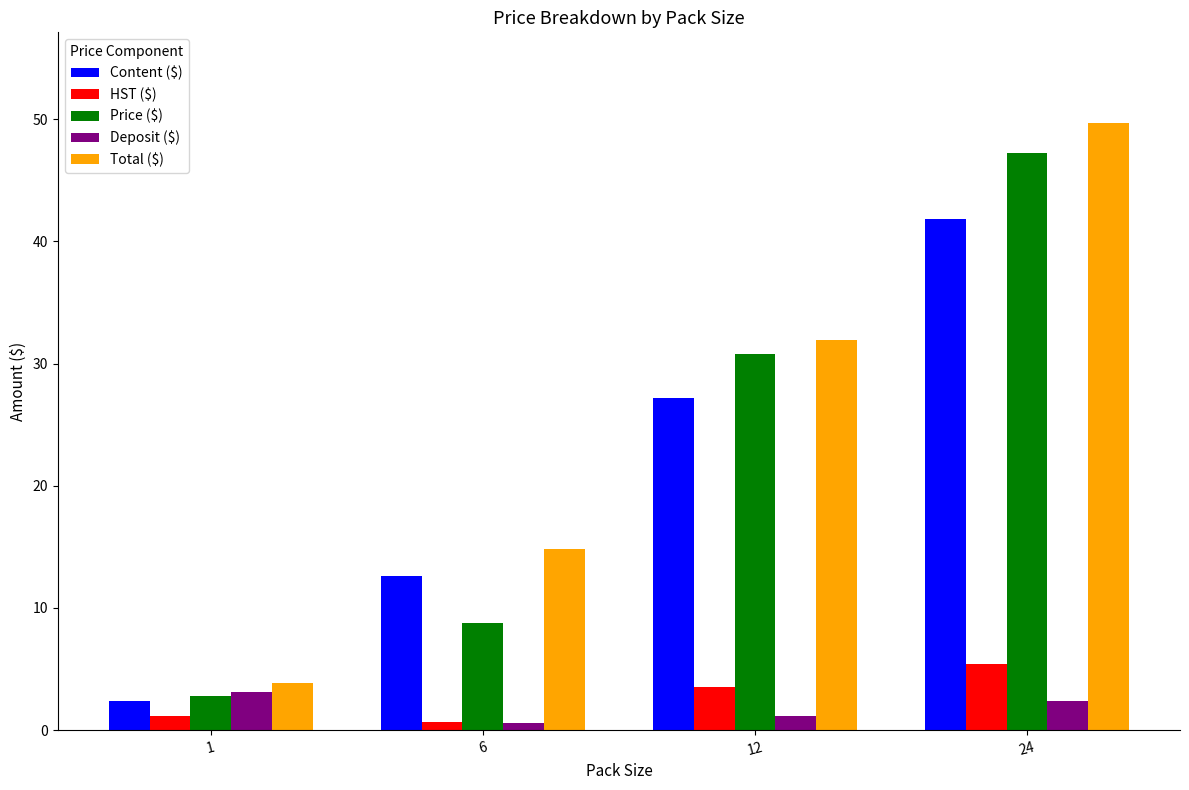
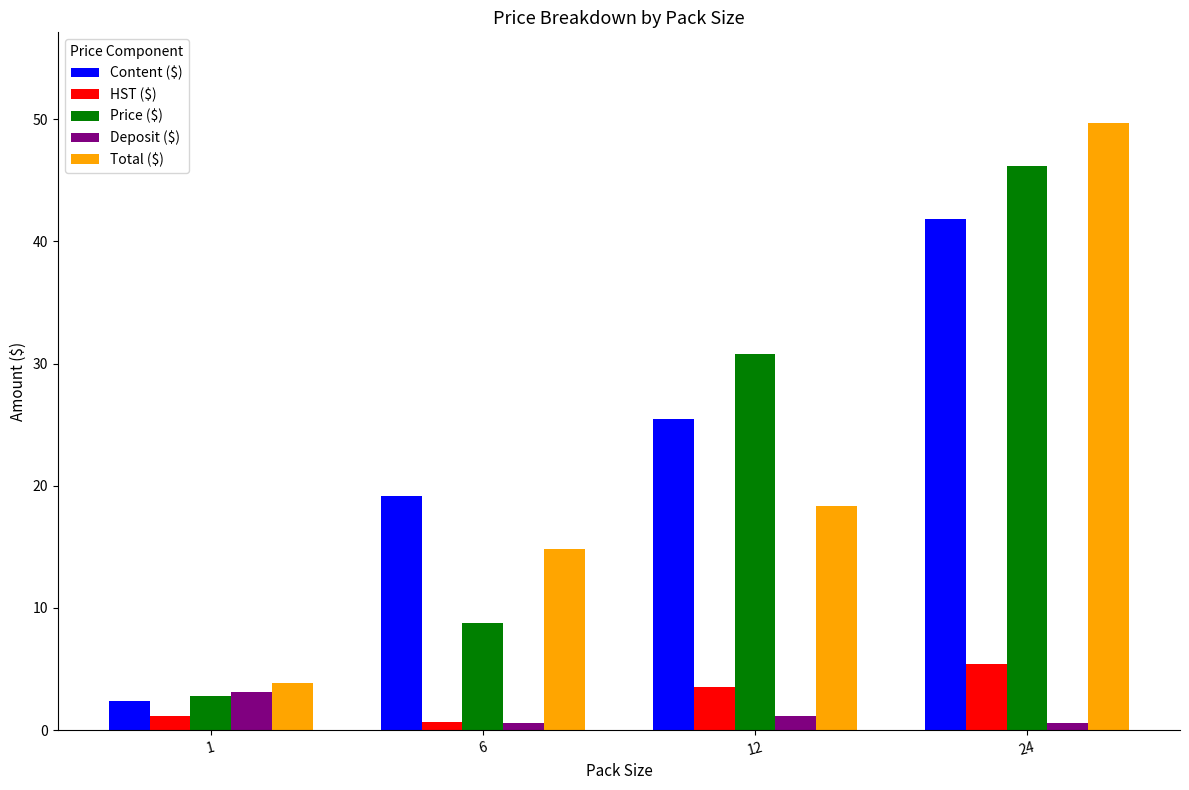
Content ($), 6: 12.6 -> 19.2
Content ($), 12: 27.2 -> 25.5
Total ($), 12: 32.0 -> 18.4
Price ($), 24: 47.3 -> 46.2
Deposit ($), 24: 2.4 -> 0.6
